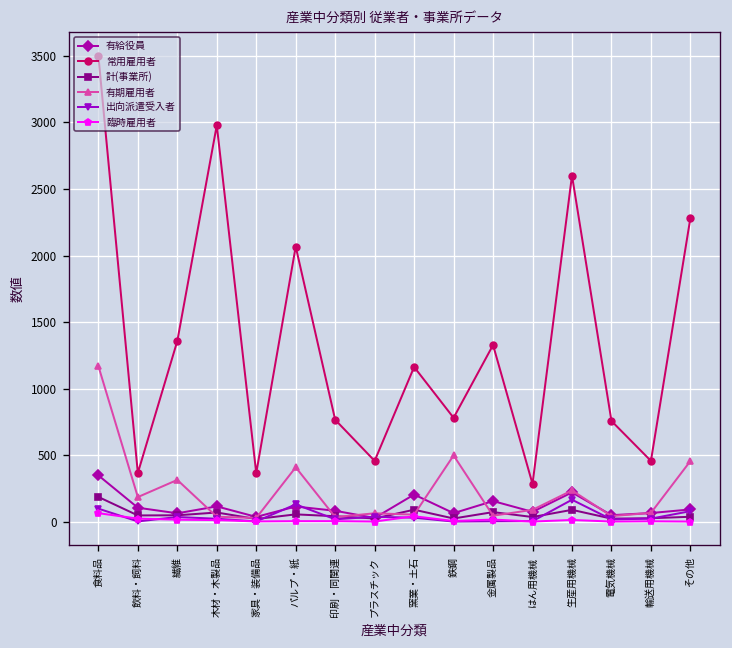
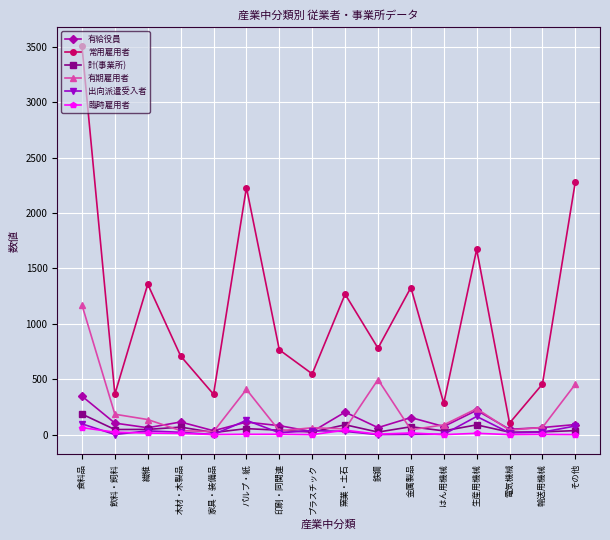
有期雇用者, 繊維: 310 -> 140
常用雇用者, 木材・木製品: 2980 -> 710
常用雇用者, パルプ・紙: 2070 -> 2230
常用雇用者, プラスチック: 460 -> 550
常用雇用者, 窯業・土石: 1160 -> 1270
常用雇用者, 生産用機械: 2600 -> 1670
常用雇用者, 電気機械: 760 -> 100
